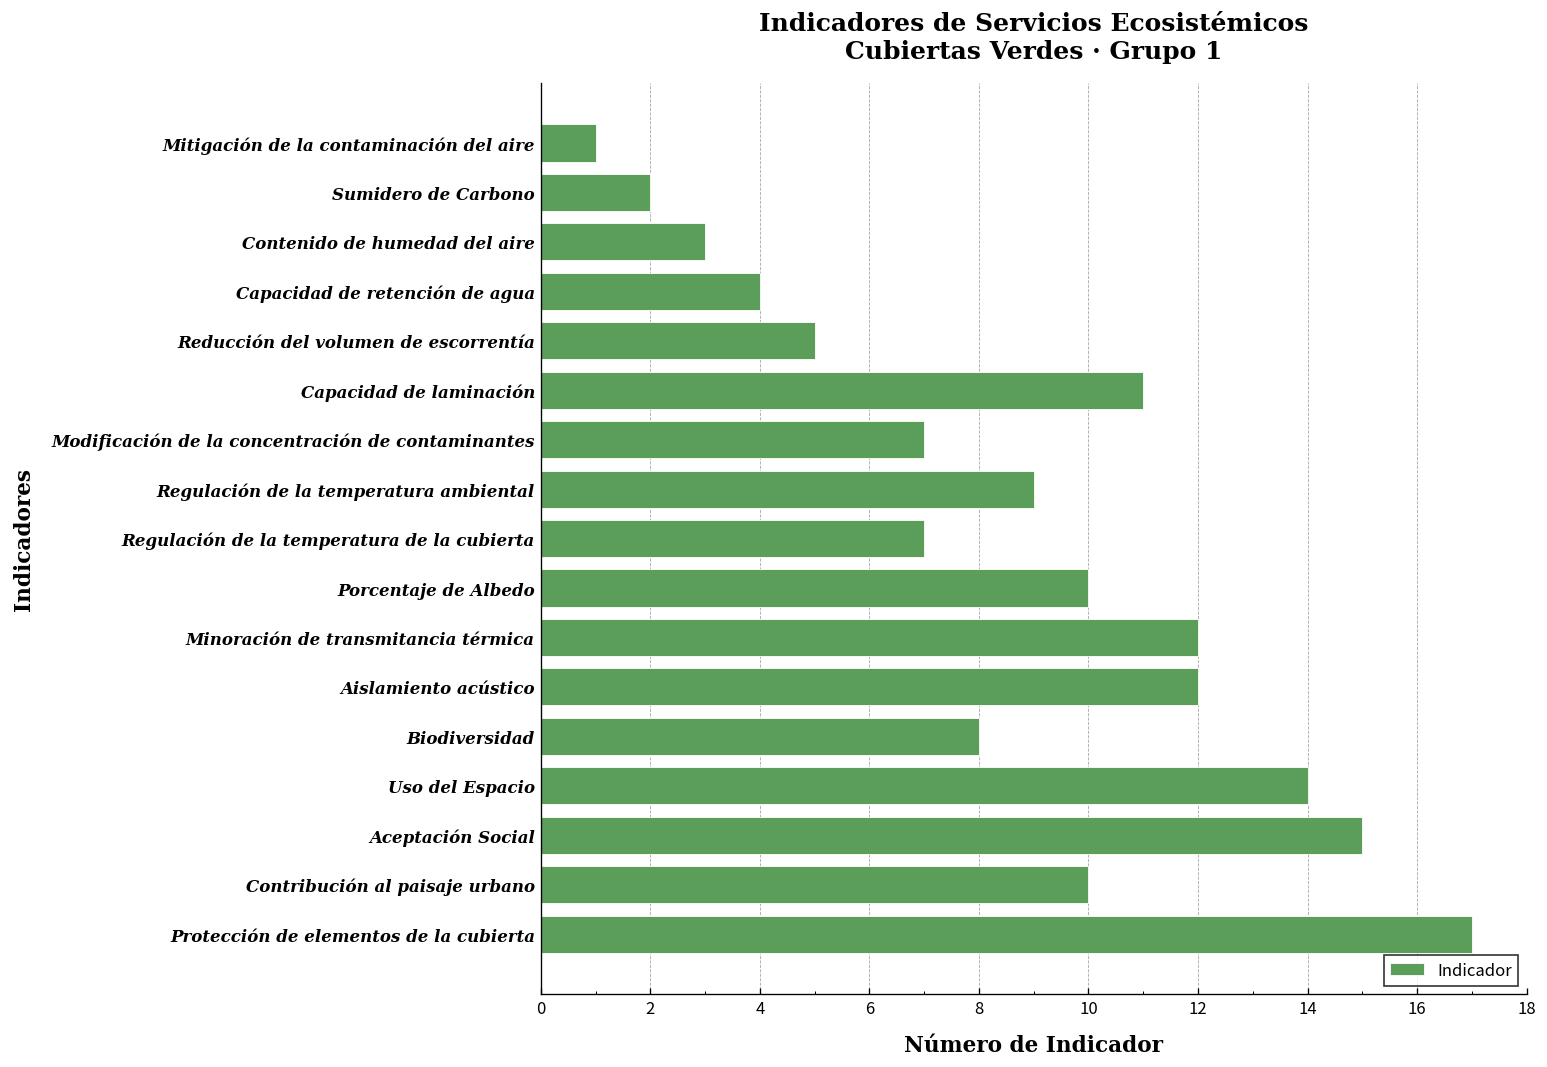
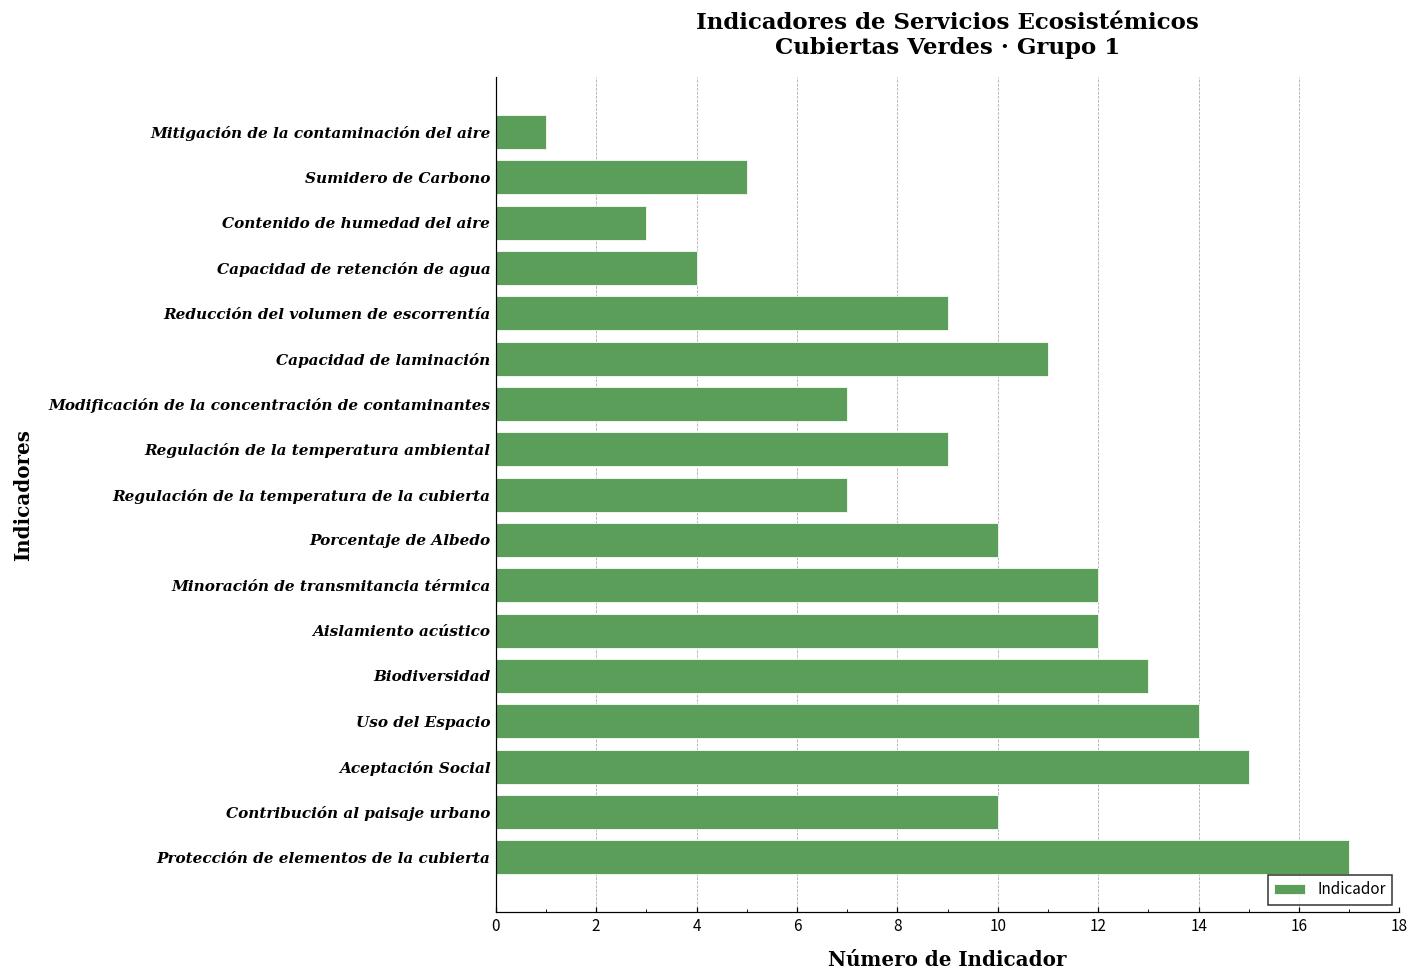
Sumidero de Carbono: 2 -> 5
Reducción del volumen de escorrentía: 5 -> 9
Biodiversidad: 8 -> 13
